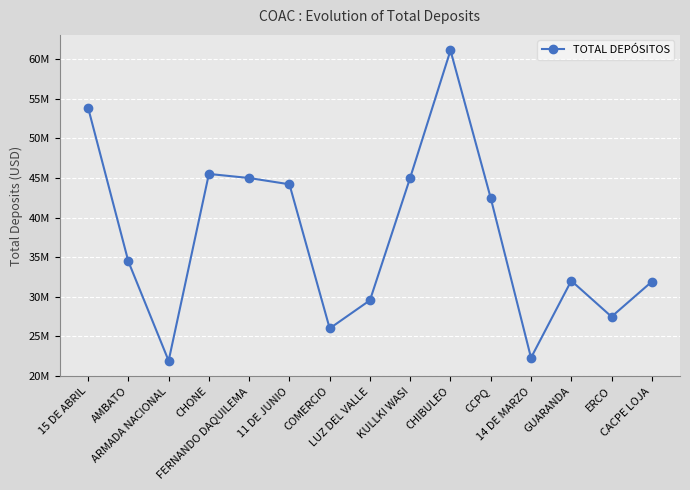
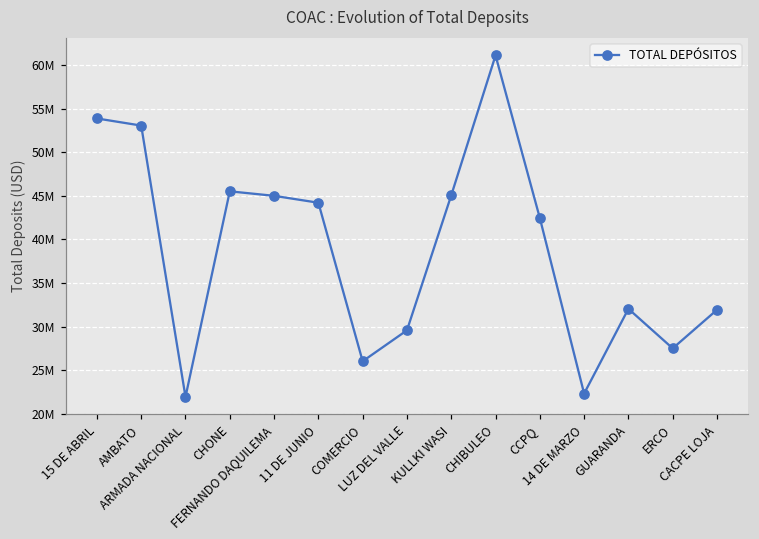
AMBATO: 34000000 -> 53000000
